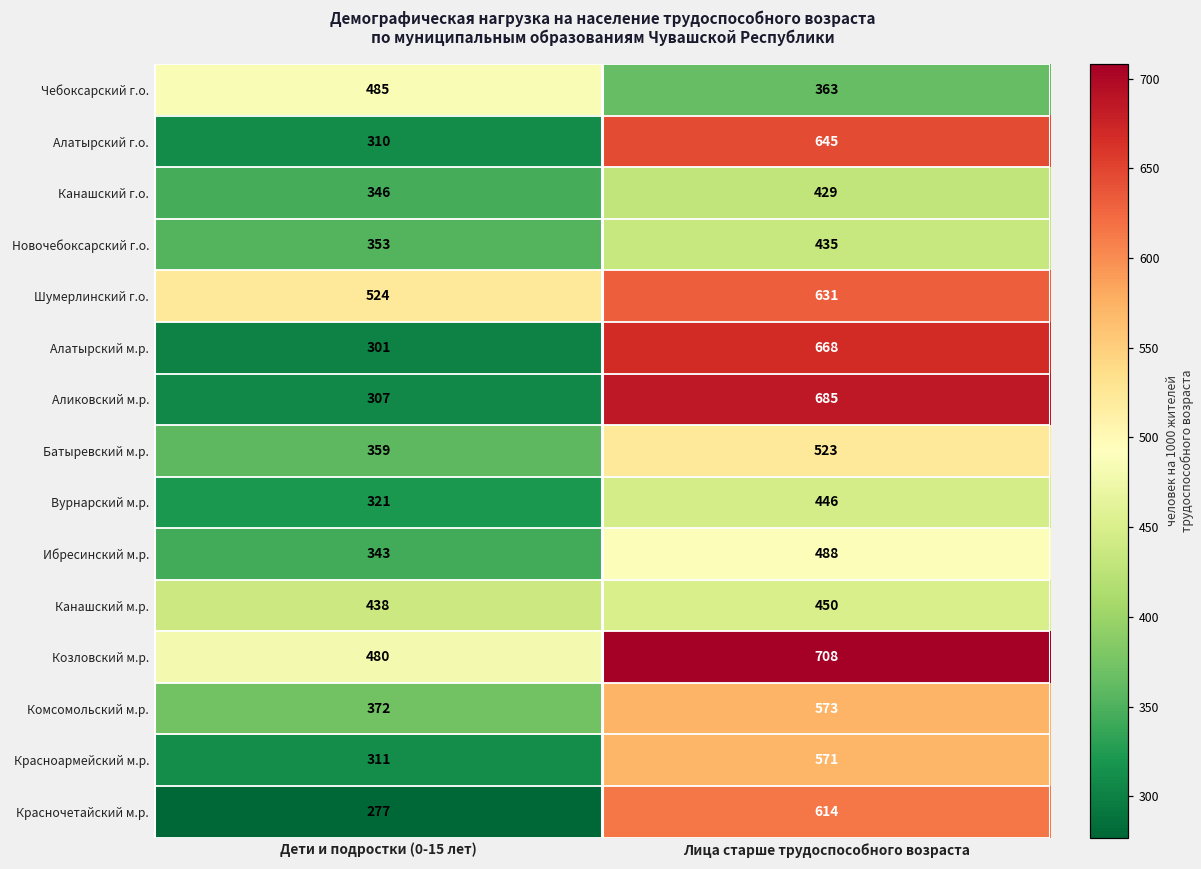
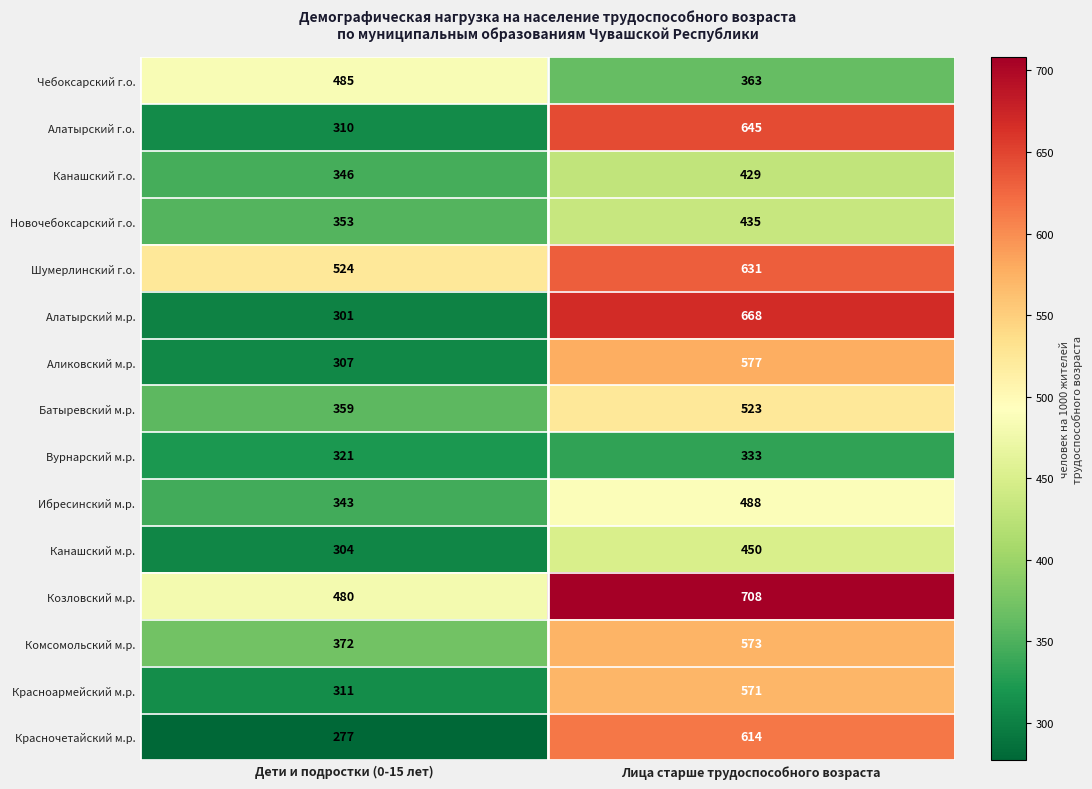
Аликовский м.р., Лица старше трудоспособного возраста: 685 -> 577
Вурнарский м.р., Лица старше трудоспособного возраста: 446 -> 333
Канашский м.р., Дети и подростки (0-15 лет): 438 -> 304
